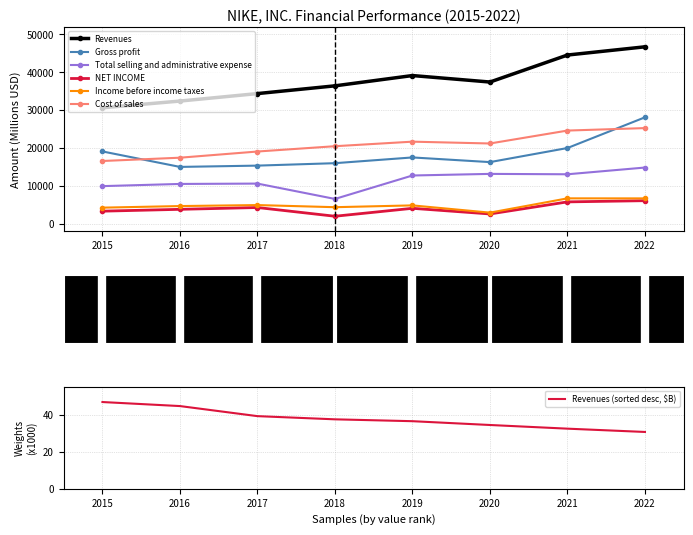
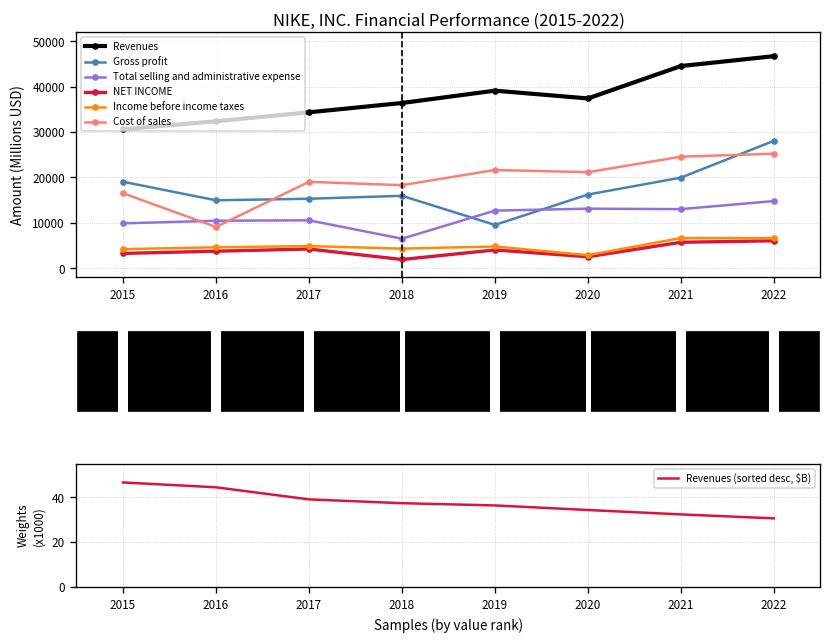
NIKE, INC. Financial Performance (2015-2022), Cost of sales, 2016: 17000 -> 9000
NIKE, INC. Financial Performance (2015-2022), Cost of sales, 2018: 20000 -> 18000
NIKE, INC. Financial Performance (2015-2022), Gross profit, 2019: 17000 -> 10000
